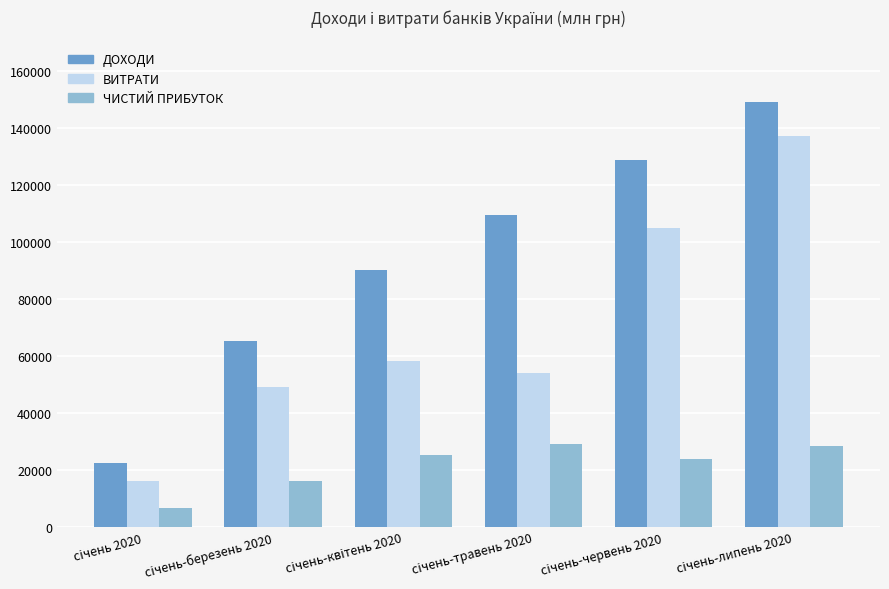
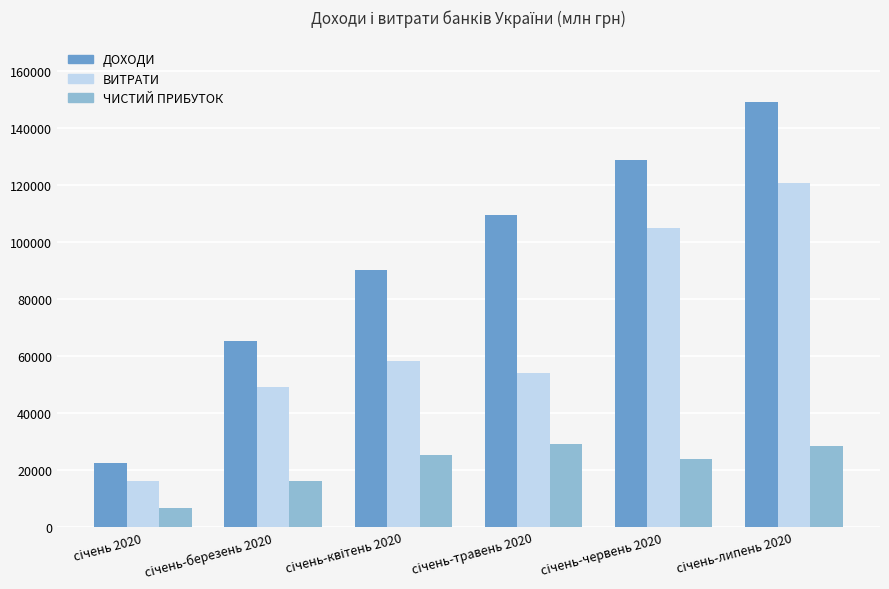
ВИТРАТИ, січень-липень 2020: 137000 -> 121000
